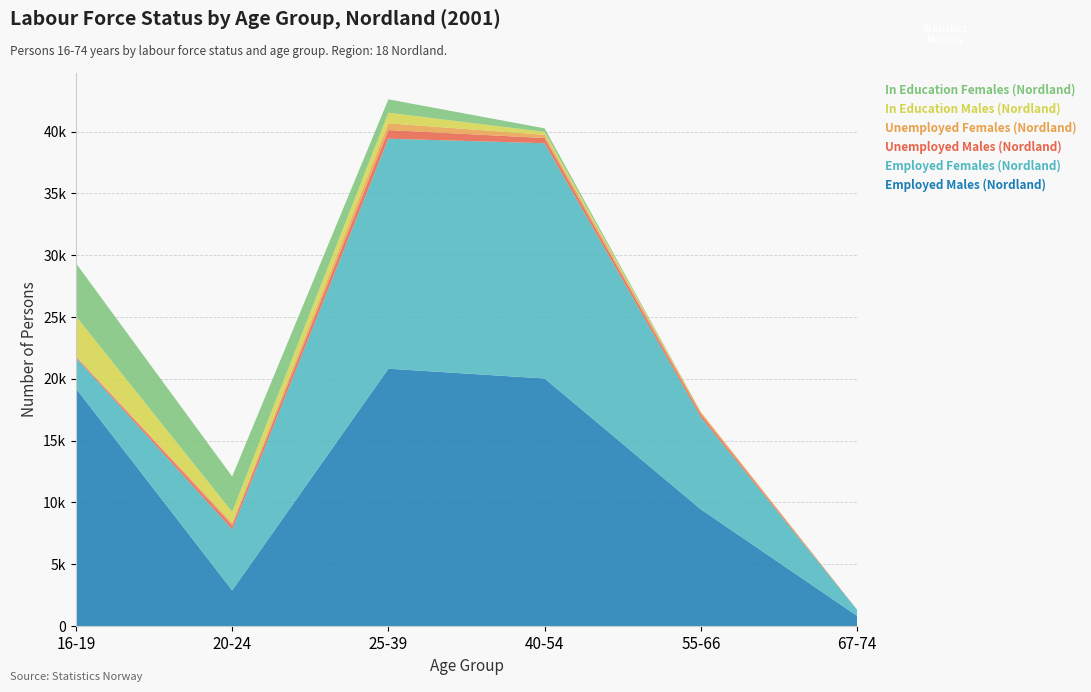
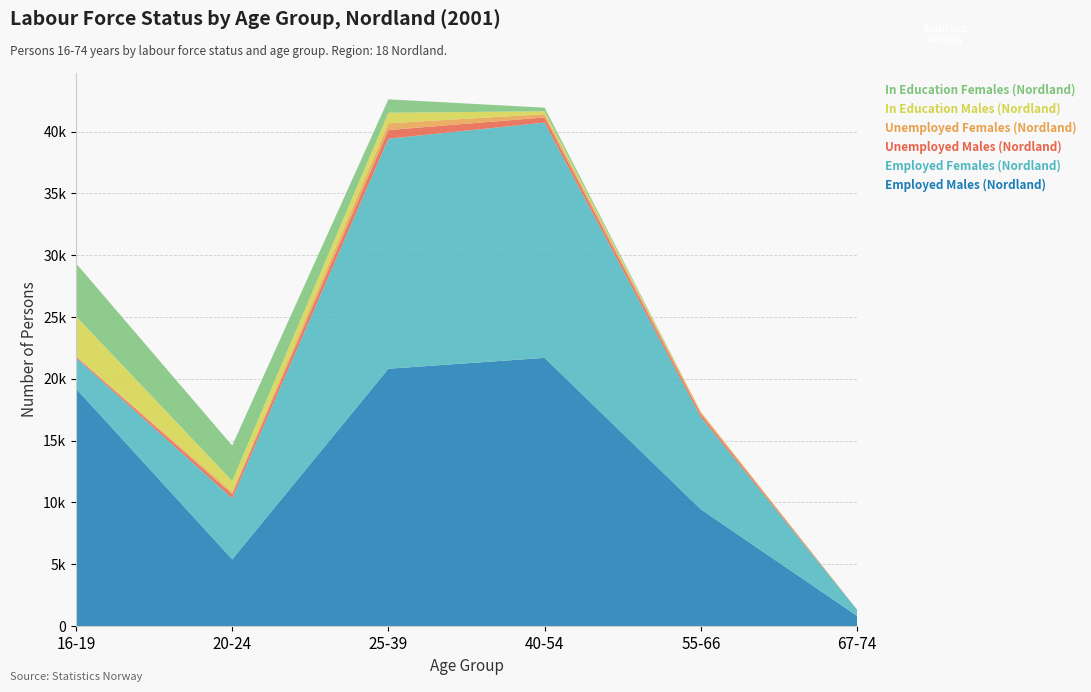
Employed Males (Nordland), 20-24: 2900 -> 5400
Employed Males (Nordland), 40-54: 20000 -> 21700
